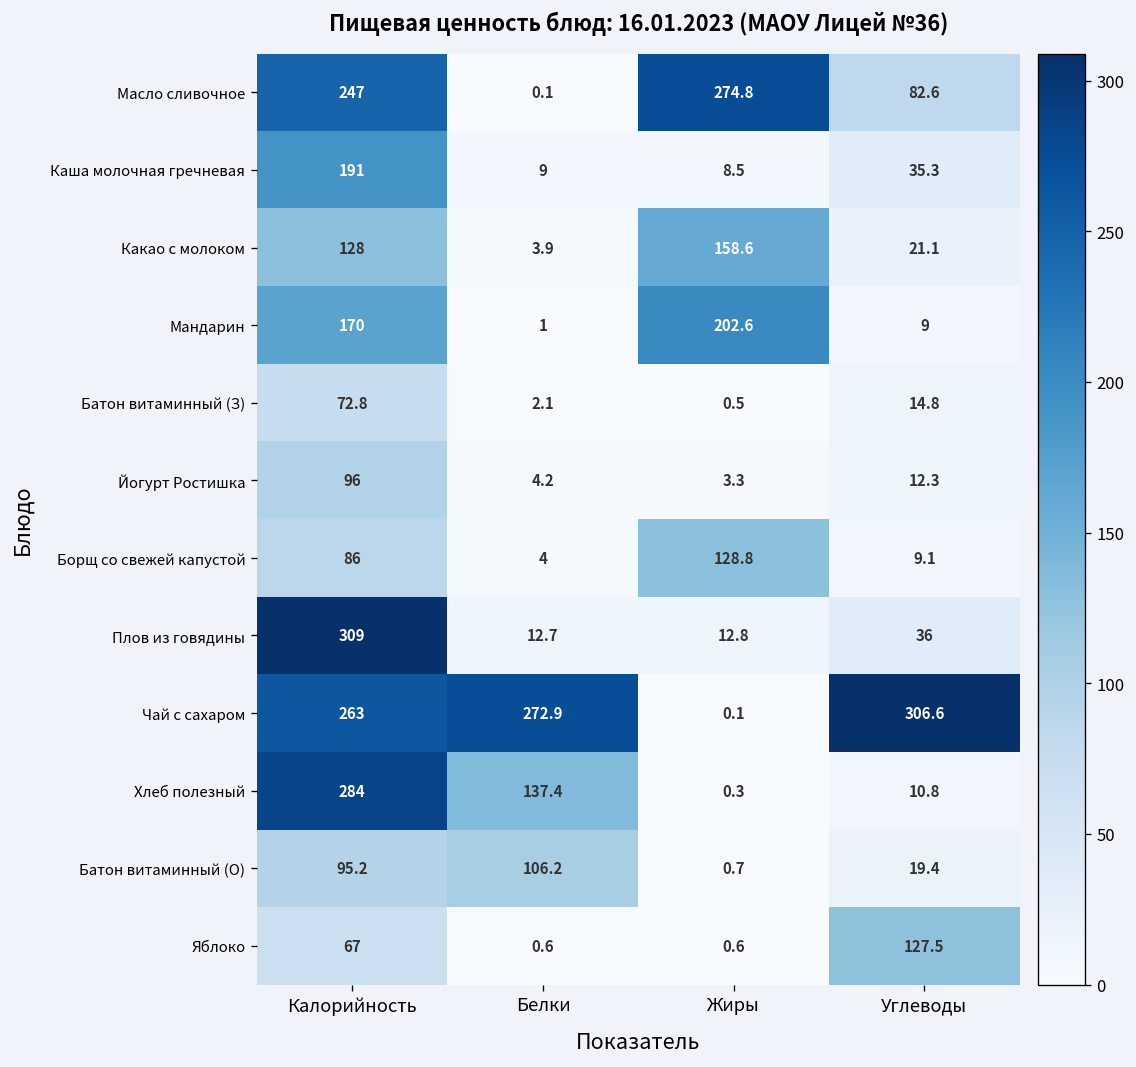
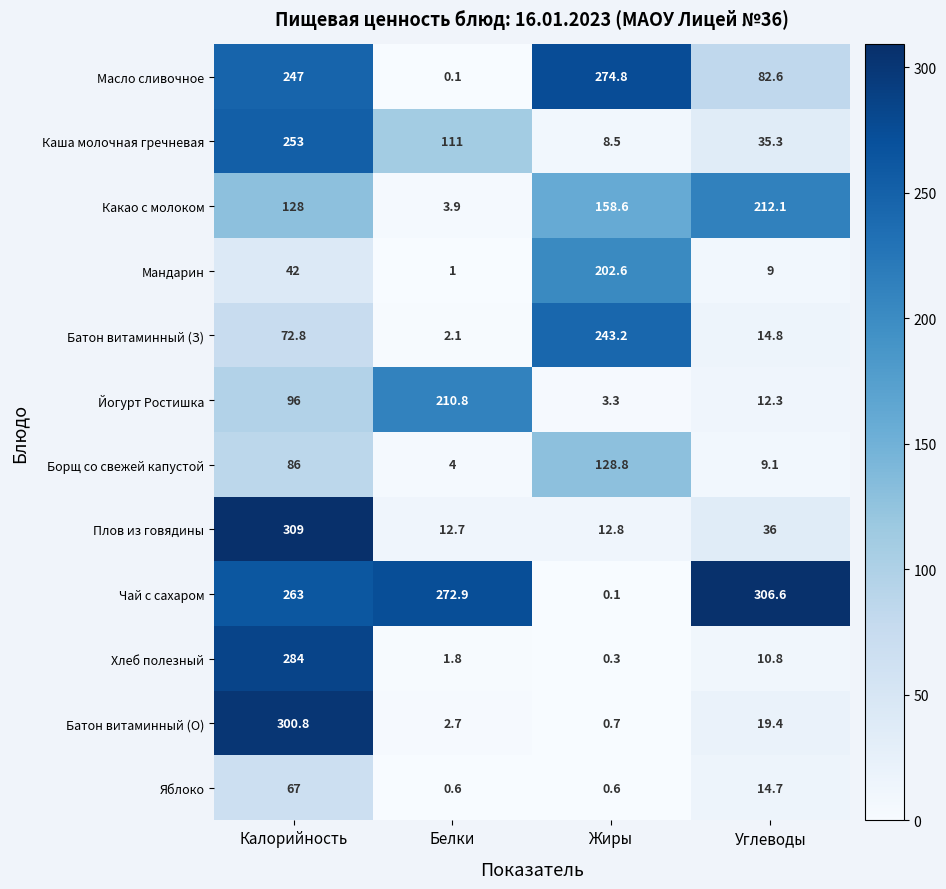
Каша молочная гречневая, Калорийность: 191 -> 253
Каша молочная гречневая, Белки: 9 -> 111
Какао с молоком, Углеводы: 21.1 -> 212.1
Мандарин, Калорийность: 170 -> 42
Батон витаминный (З), Жиры: 0.5 -> 243.2
Йогурт Ростишка, Белки: 4.2 -> 210.8
Хлеб полезный, Белки: 137.4 -> 1.8
Батон витаминный (О), Калорийность: 95.2 -> 300.8
Батон витаминный (О), Белки: 106.2 -> 2.7
Яблоко, Углеводы: 127.5 -> 14.7
